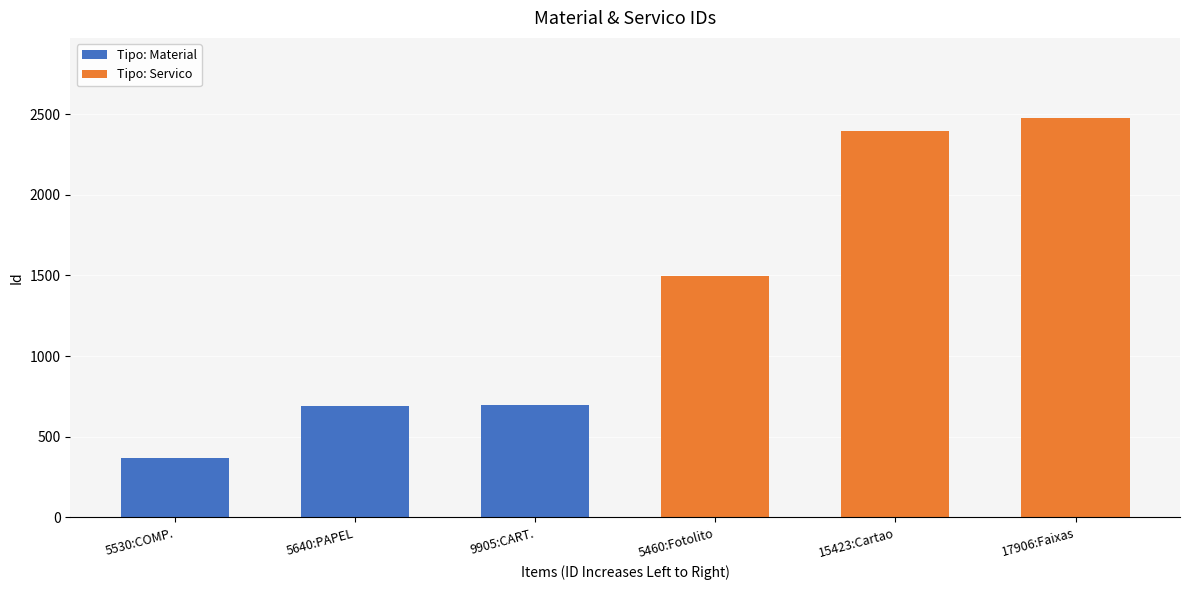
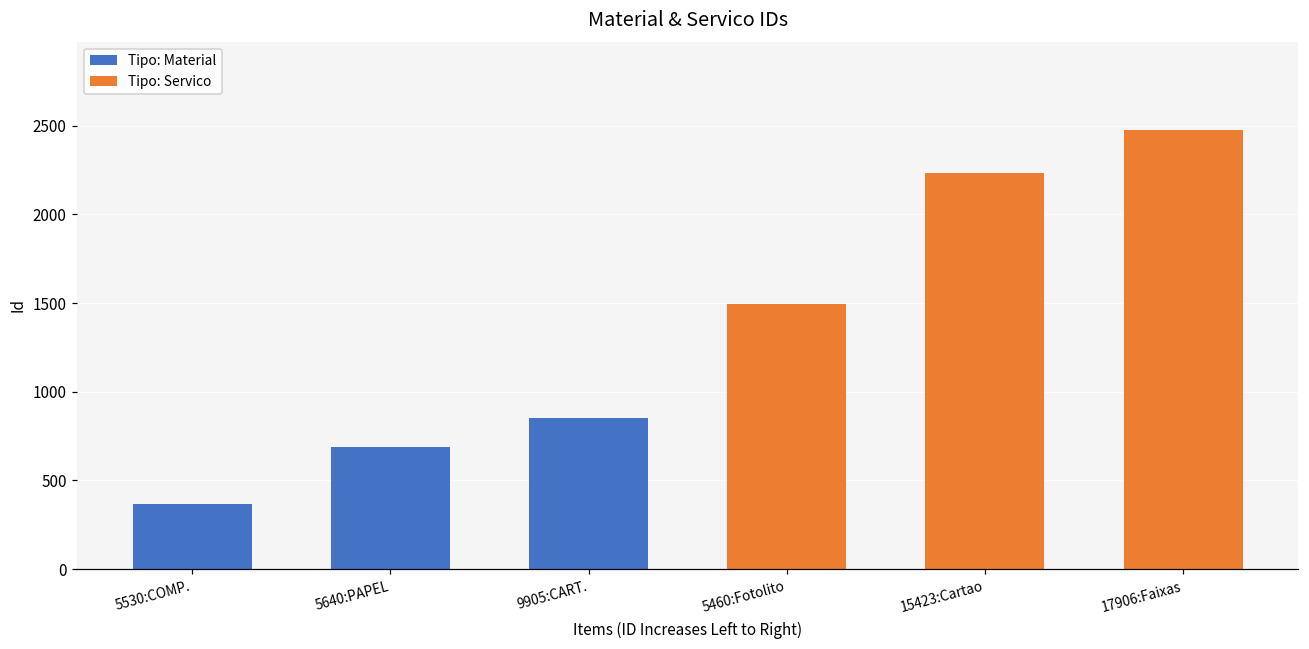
Tipo: Material, 9905:CART.: 700 -> 850
Tipo: Servico, 15423:Cartao: 2400 -> 2230
